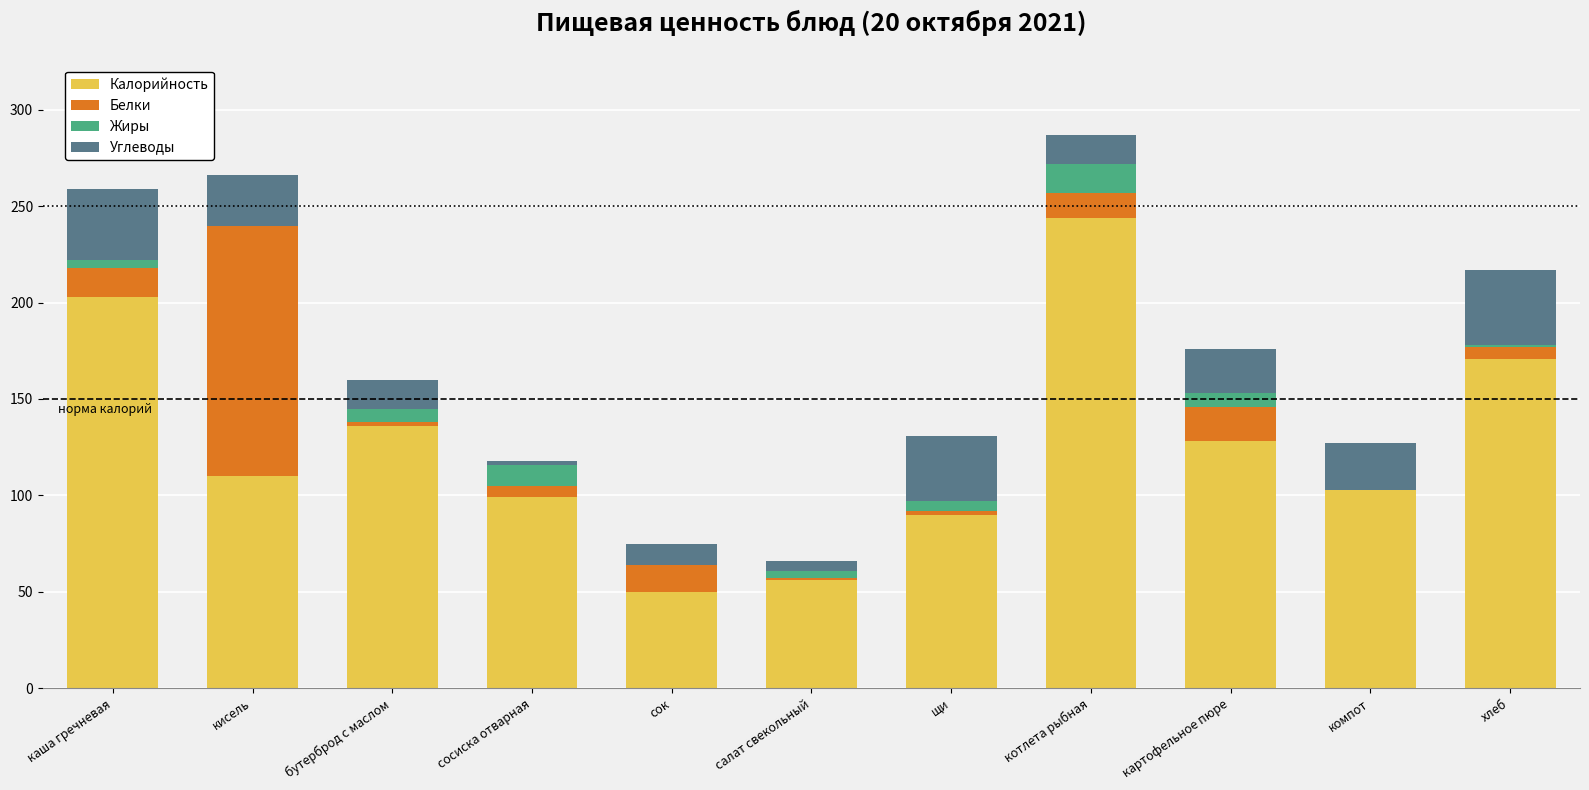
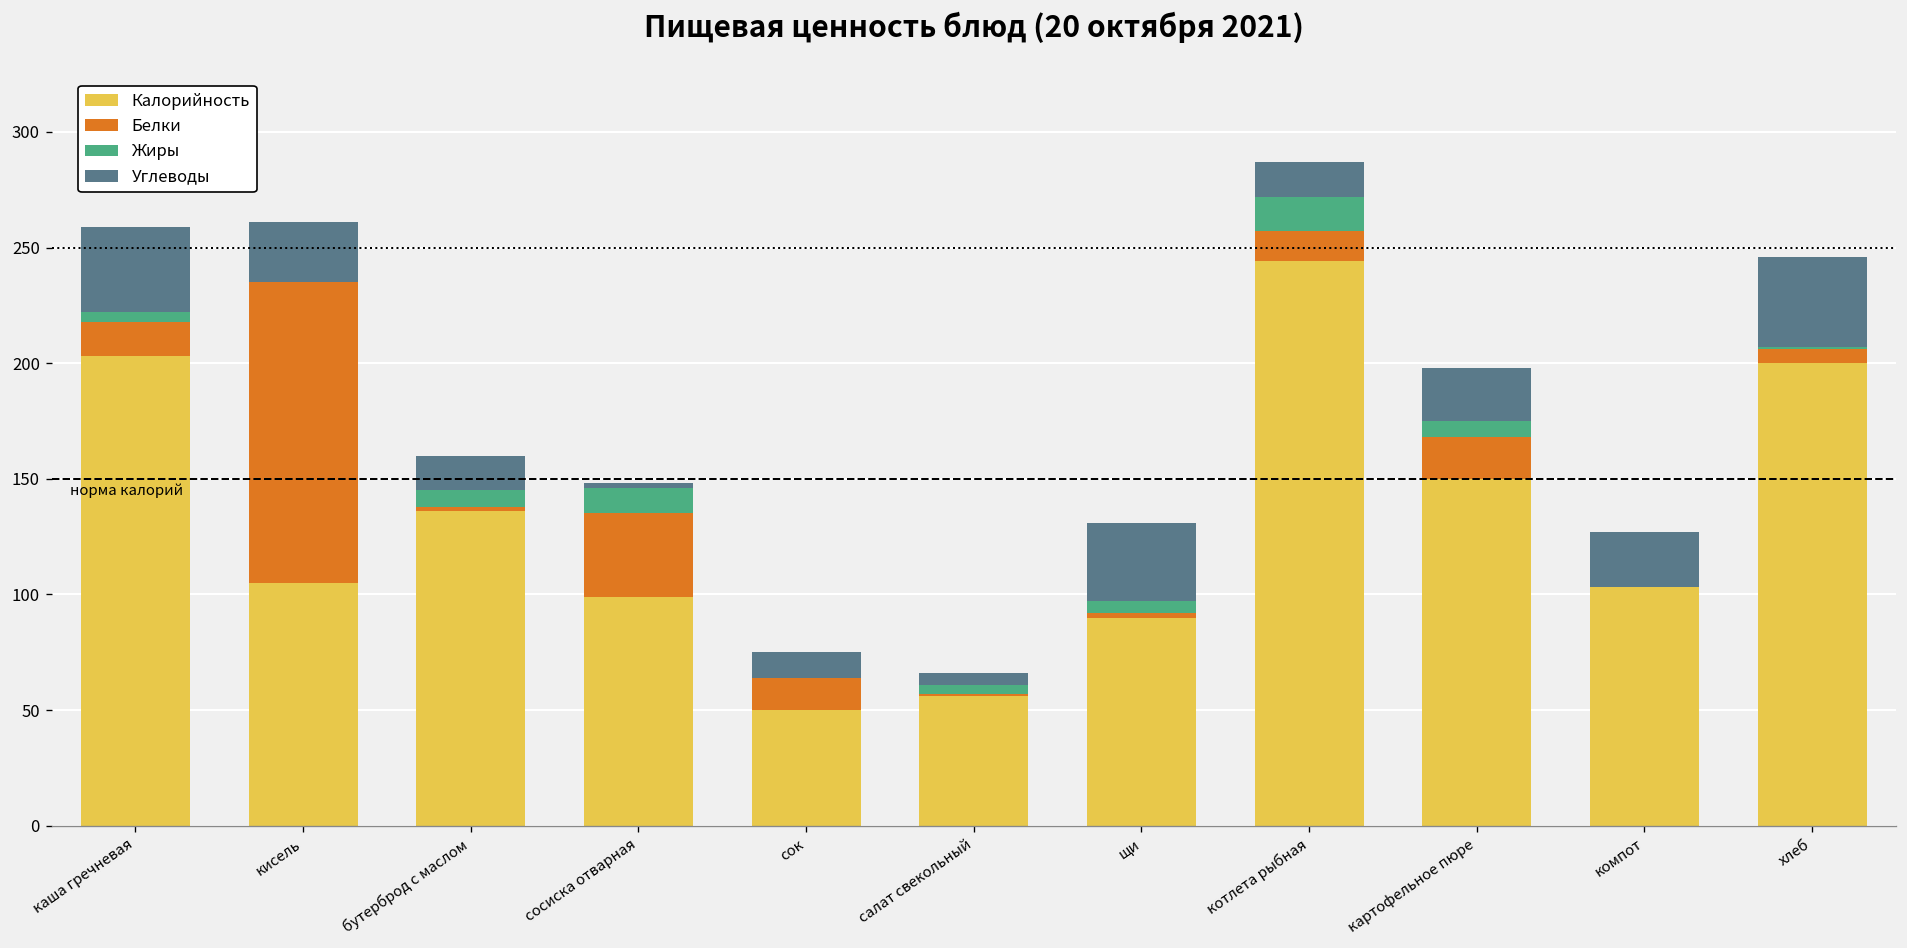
Калорийность, кисель: 110 -> 105
Белки, сосиска отварная: 6 -> 36
Калорийность, картофельное пюре: 128 -> 150
Калорийность, хлеб: 171 -> 200
